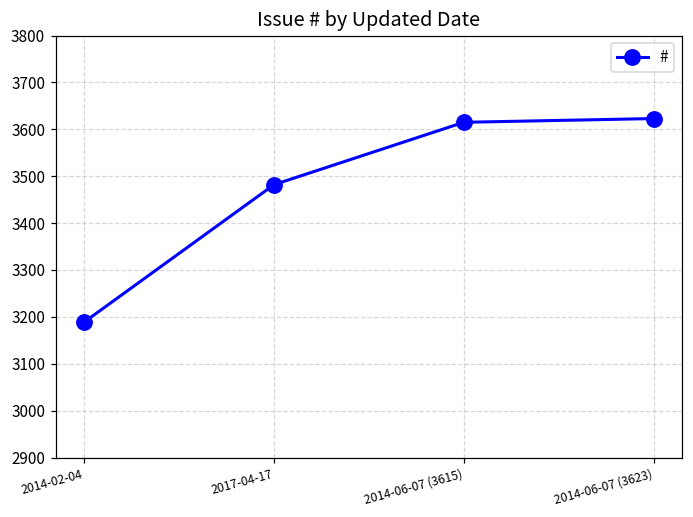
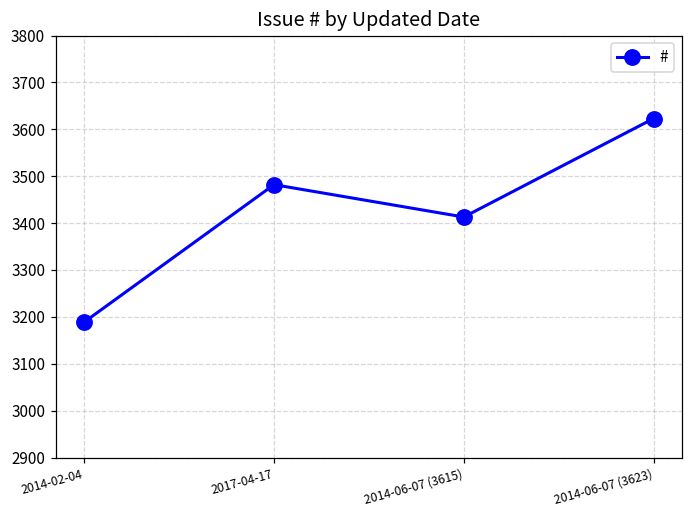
2014-06-07 (3615): 3620 -> 3410
